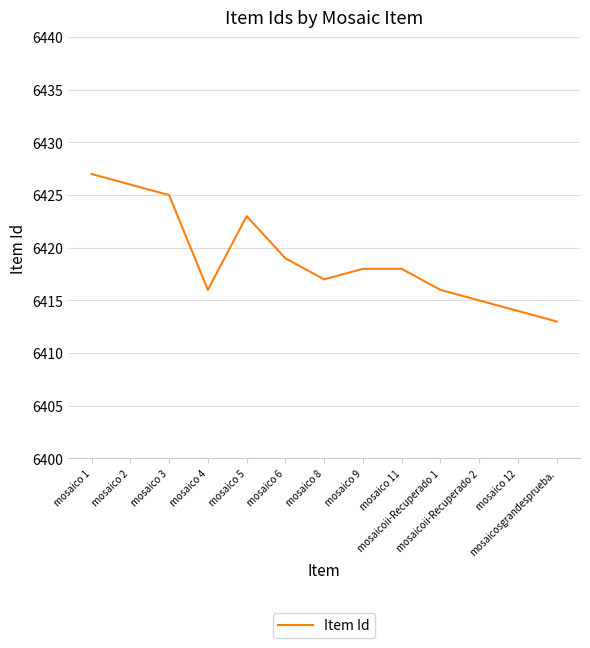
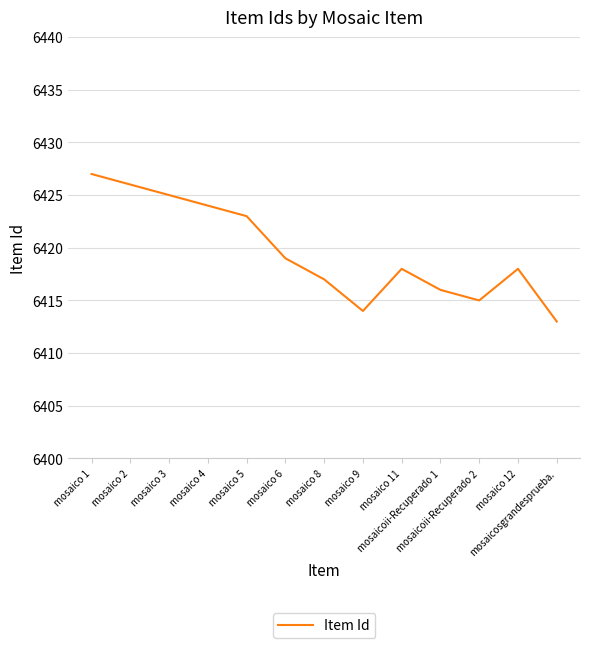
mosaico 4: 6416 -> 6424
mosaico 9: 6418 -> 6414
mosaico 12: 6414 -> 6418
